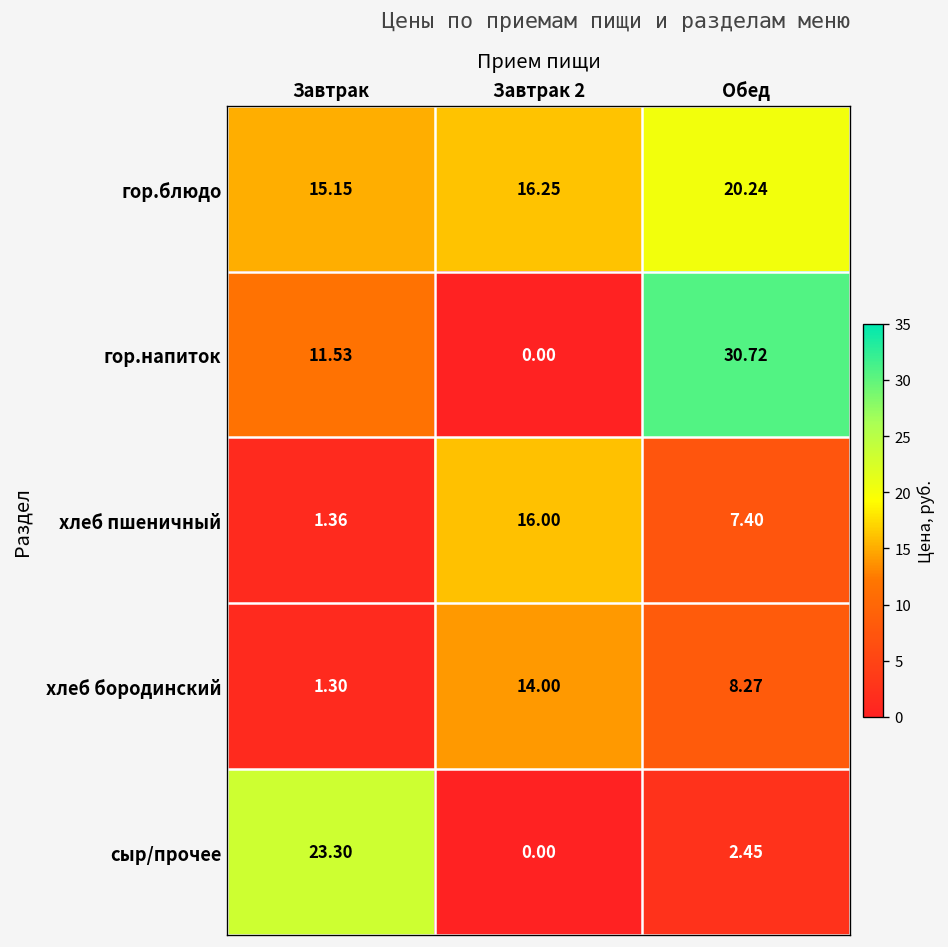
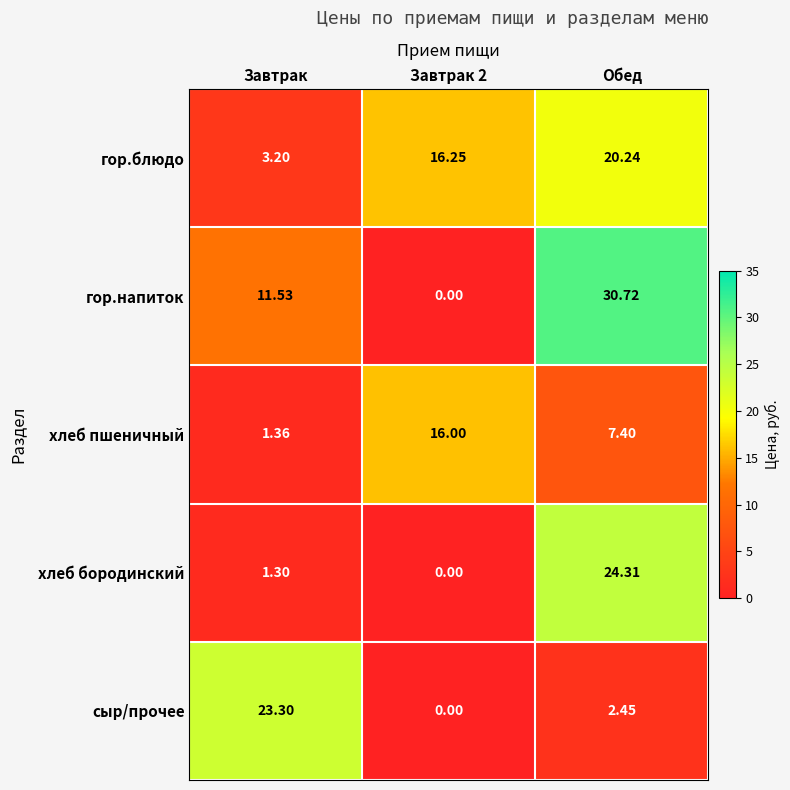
гор.блюдо, Завтрак: 15.15 -> 3.20
хлеб бородинский, Завтрак 2: 14.00 -> 0.00
хлеб бородинский, Обед: 8.27 -> 24.31
